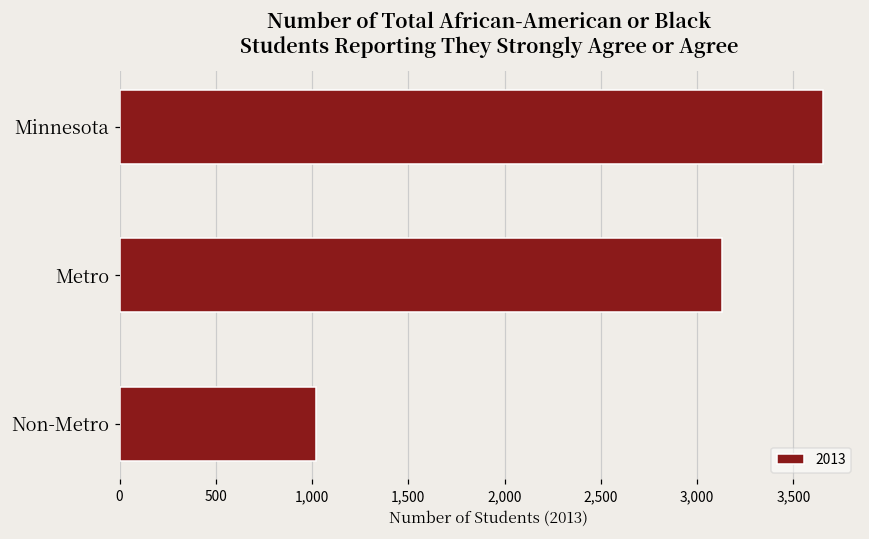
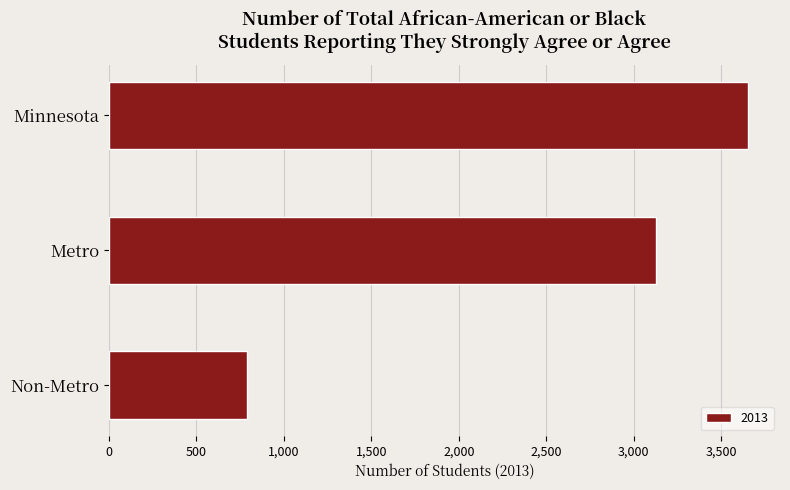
Non-Metro: 1,020 -> 790
